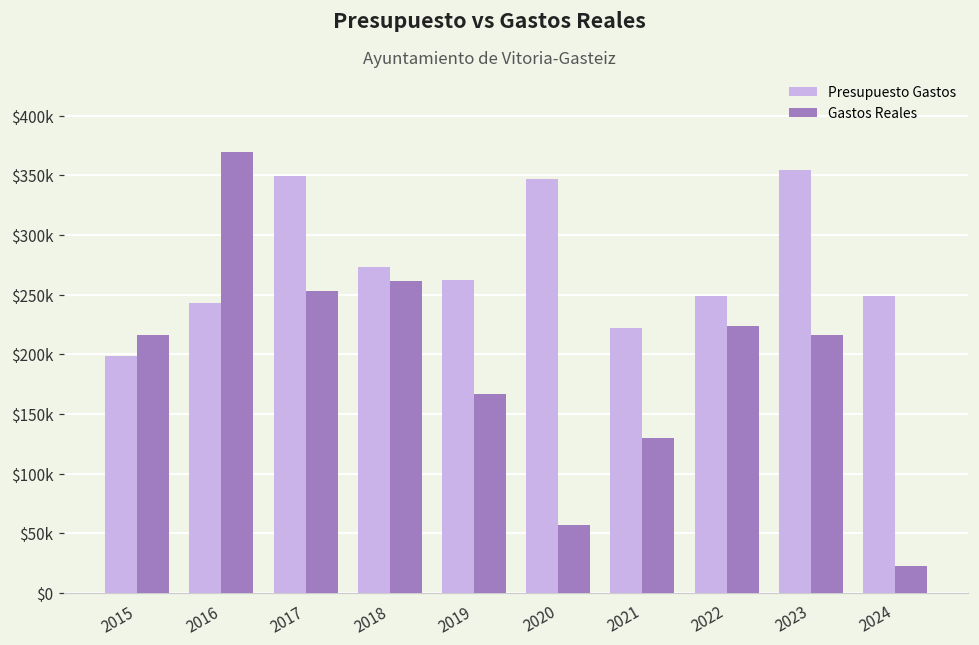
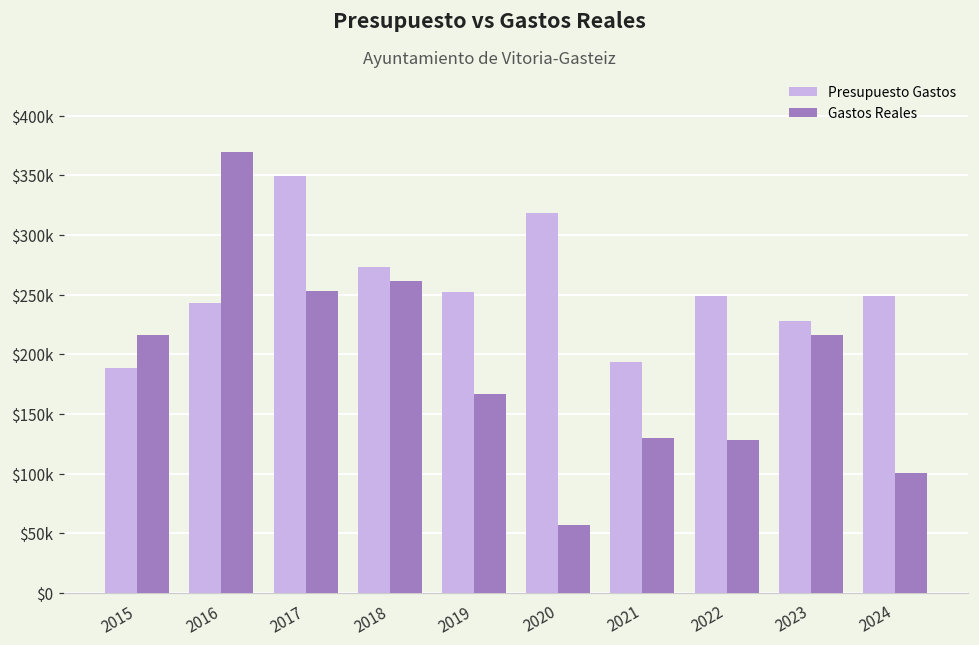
Presupuesto Gastos, 2015: $199000 -> $188000
Presupuesto Gastos, 2019: $262000 -> $252000
Presupuesto Gastos, 2020: $347000 -> $319000
Presupuesto Gastos, 2021: $222000 -> $194000
Gastos Reales, 2022: $223000 -> $128000
Presupuesto Gastos, 2023: $354000 -> $228000
Gastos Reales, 2024: $23000 -> $100000
